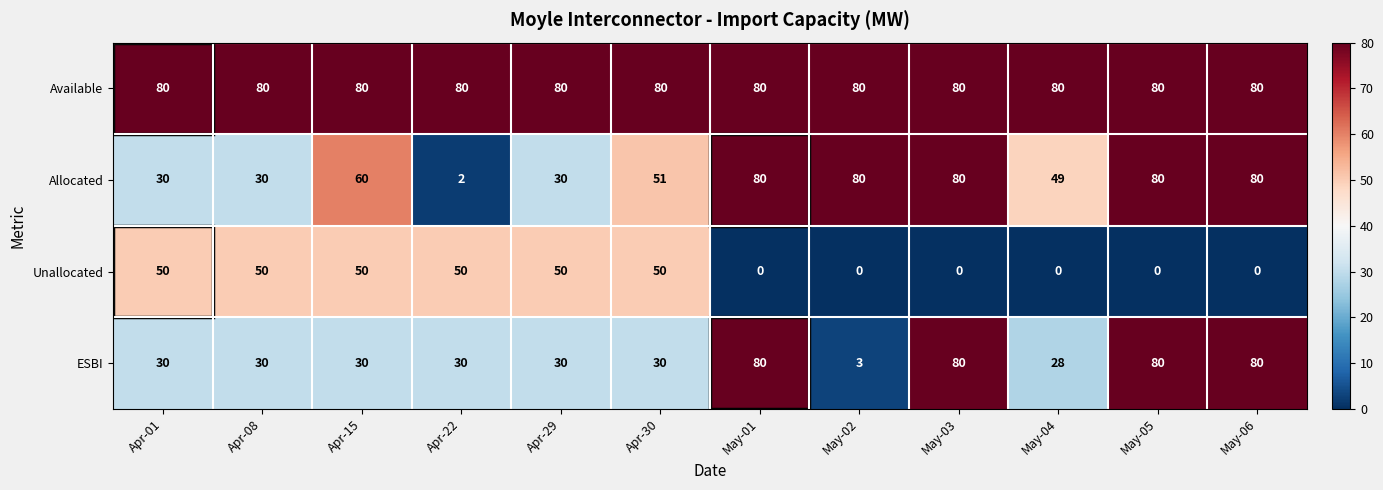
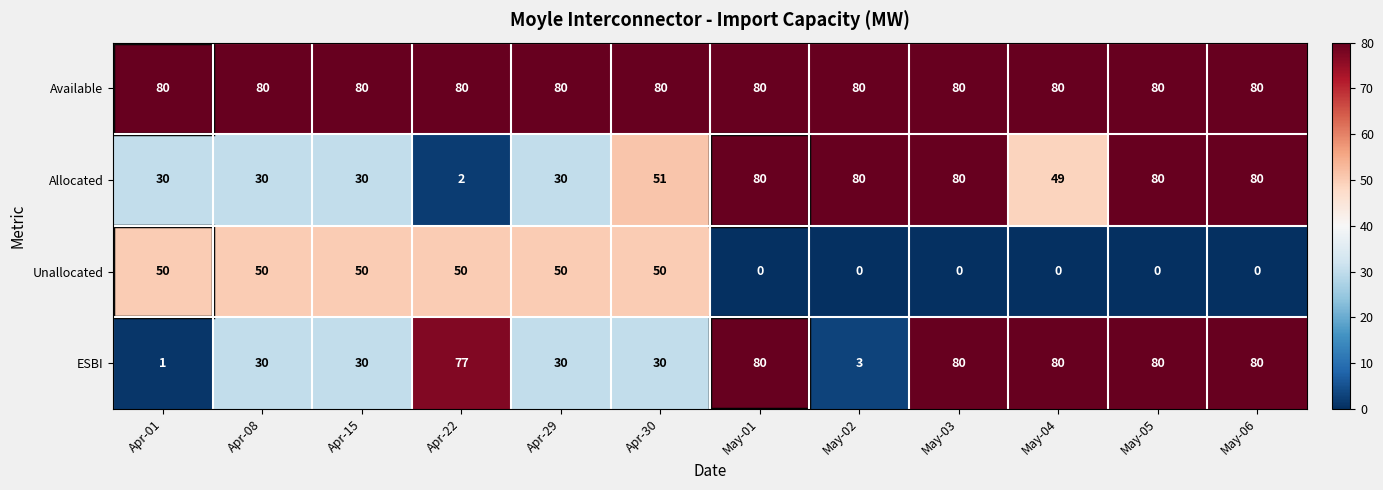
Allocated, Apr-15: 60 -> 30
ESBI, Apr-01: 30 -> 1
ESBI, Apr-22: 30 -> 77
ESBI, May-04: 28 -> 80
